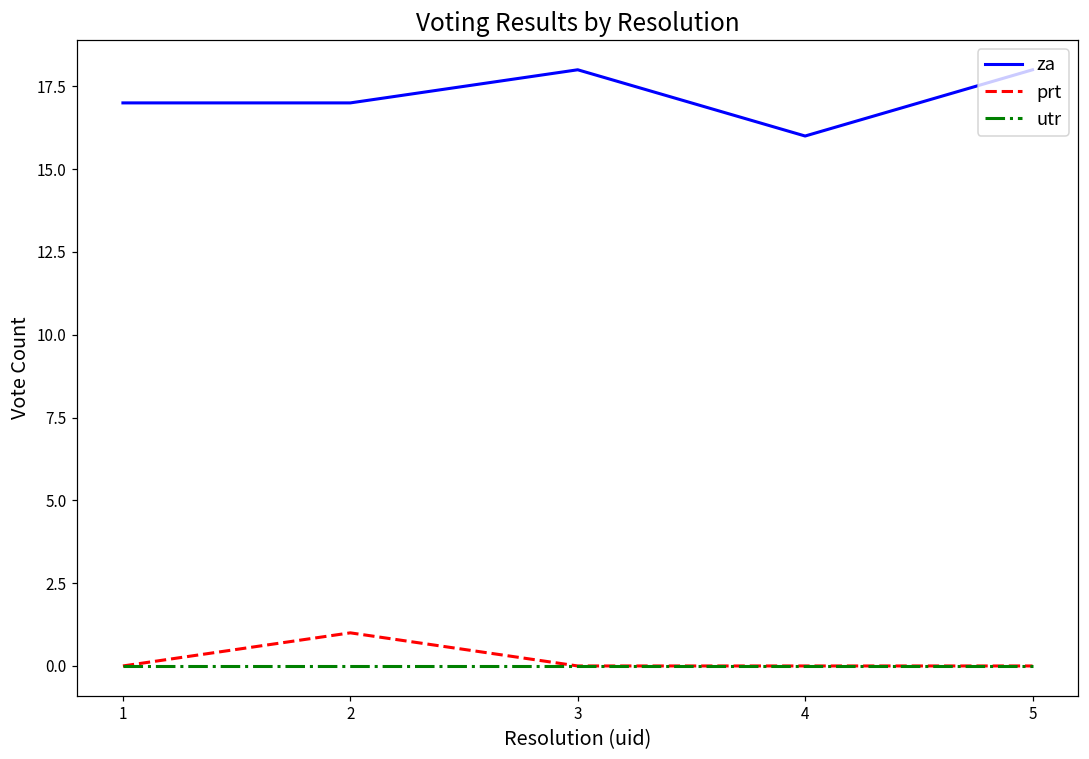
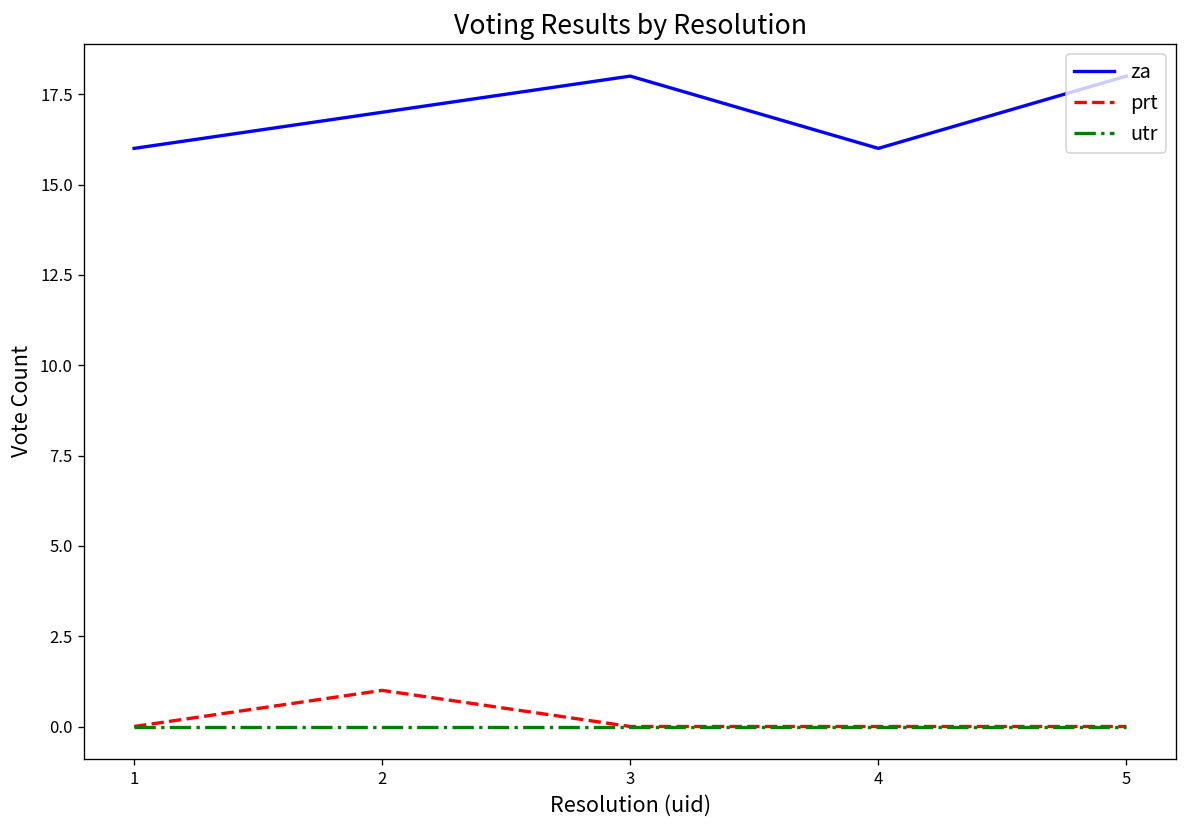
za, 1: 17 -> 16
